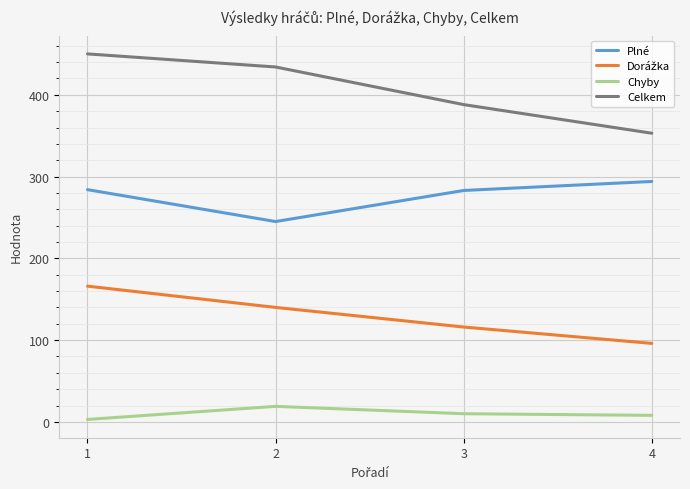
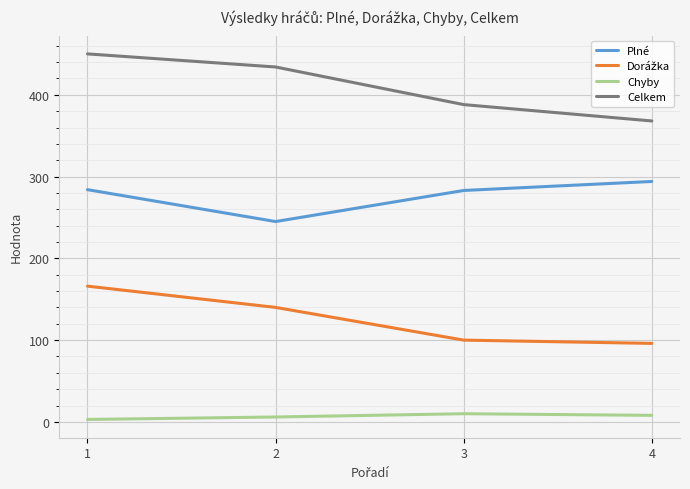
Chyby, 2: 20 -> 10
Dorážka, 3: 120 -> 100
Celkem, 4: 350 -> 370
